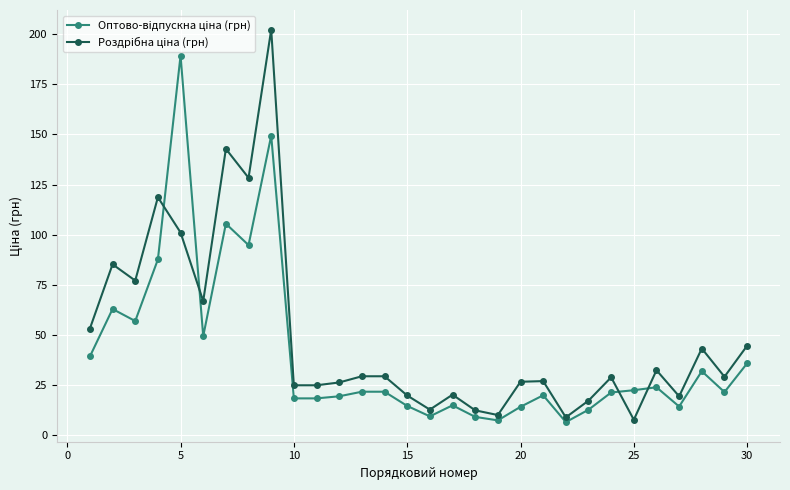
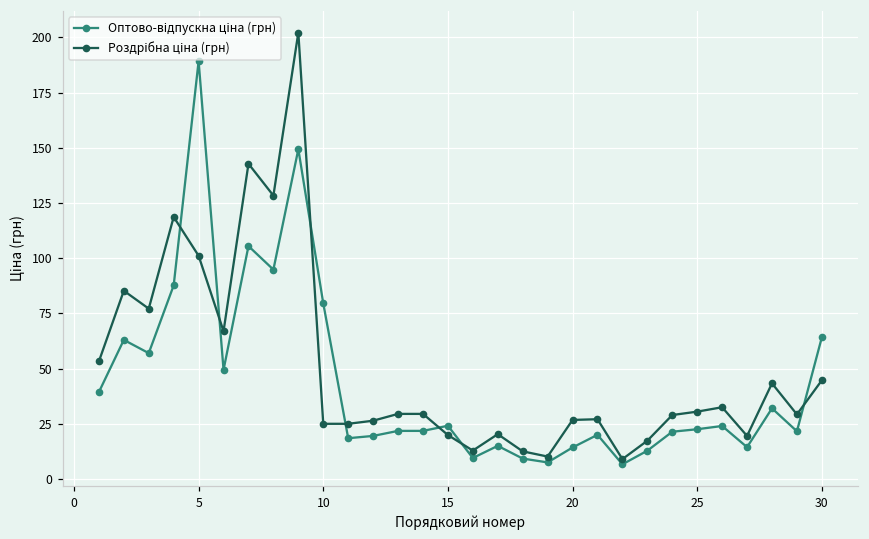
Оптово-відпускна ціна (грн), 10: 18 -> 80
Оптово-відпускна ціна (грн), 15: 15 -> 24
Роздрібна ціна (грн), 25: 8 -> 31
Оптово-відпускна ціна (грн), 30: 36 -> 64
